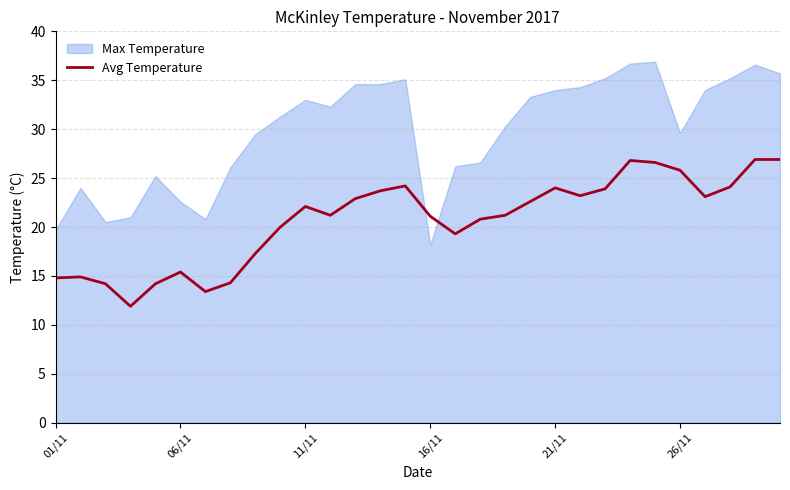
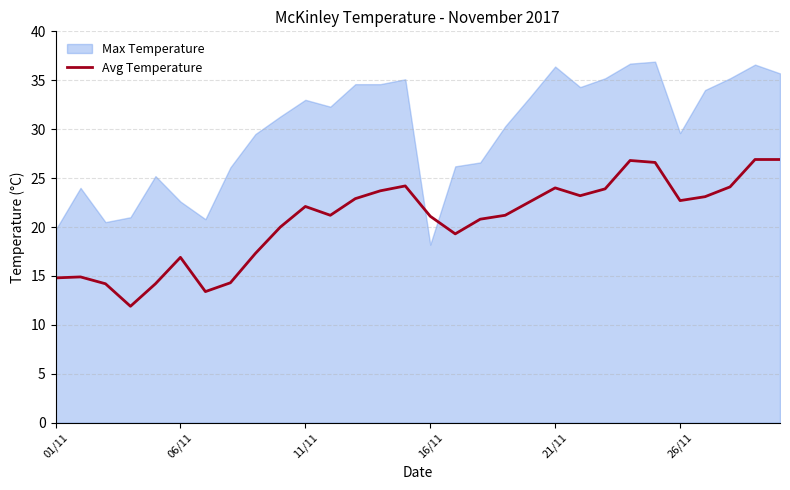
Avg Temperature, 06/11: 15 -> 17
Max Temperature, 21/11: 34 -> 36
Avg Temperature, 26/11: 26 -> 23
